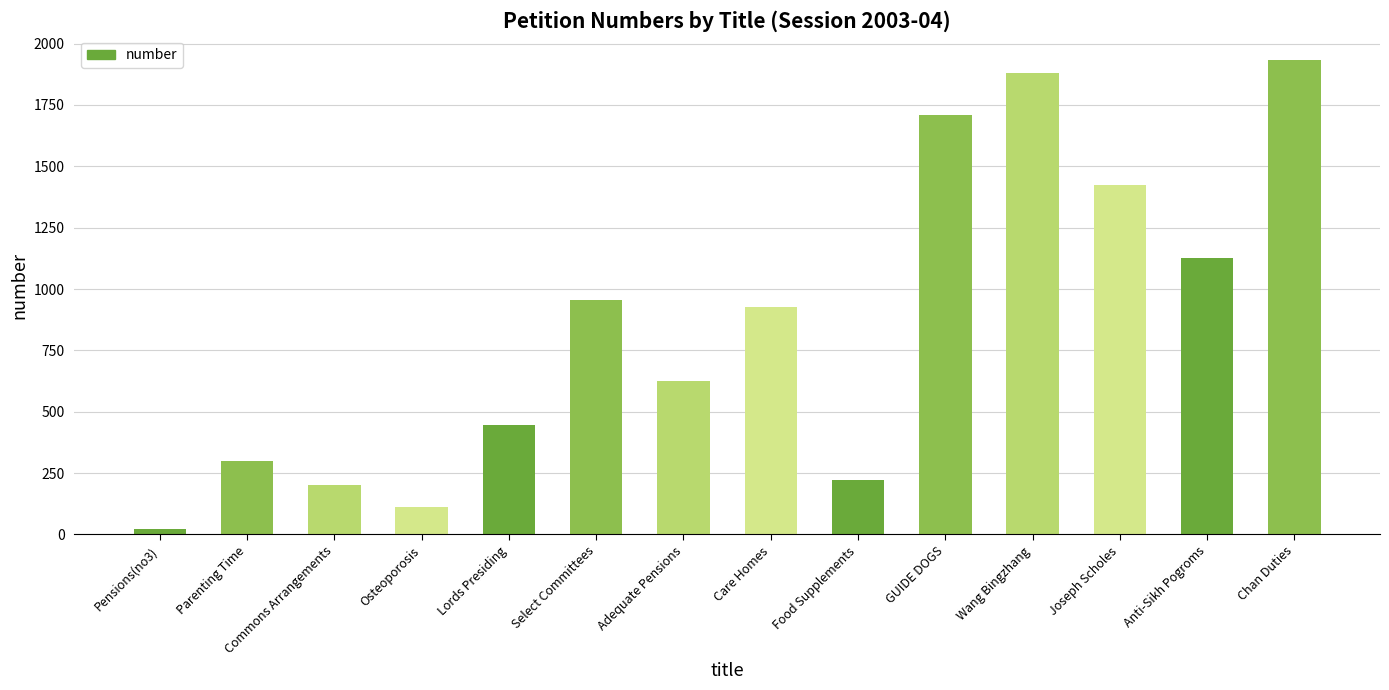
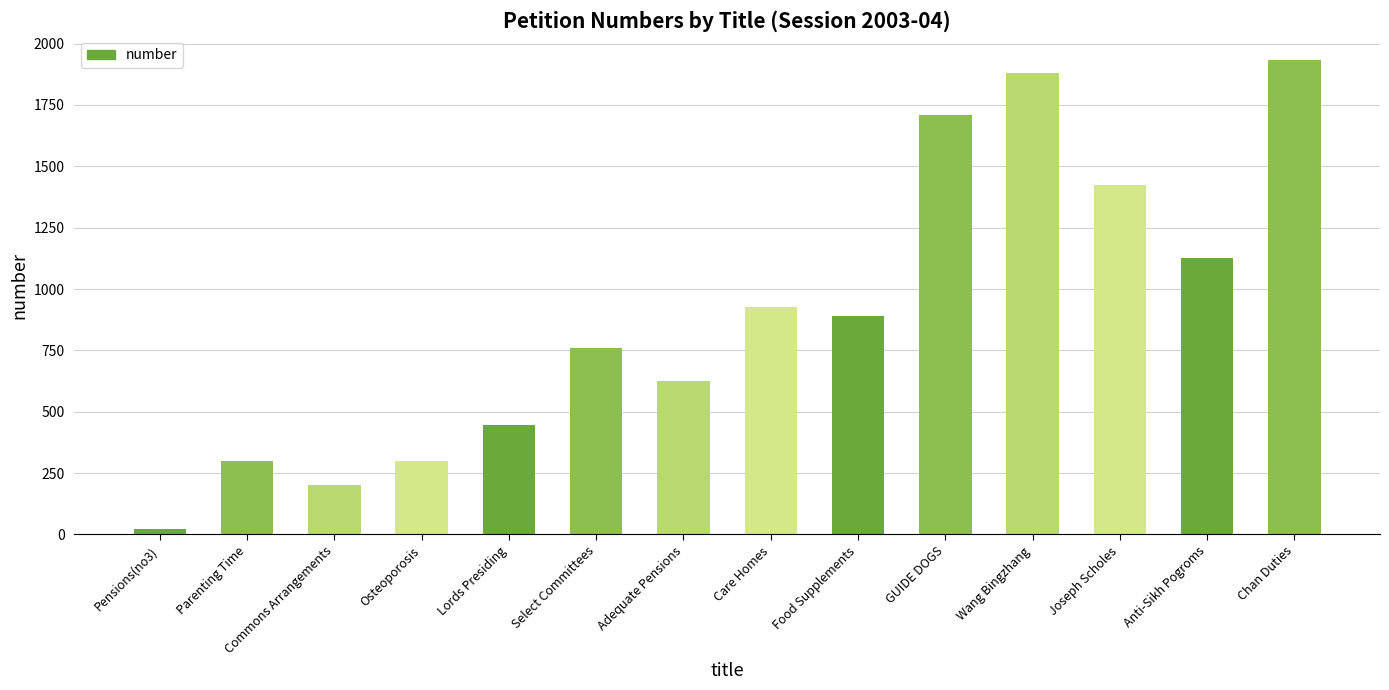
Osteoporosis: 110 -> 300
Select Committees: 960 -> 760
Food Supplements: 220 -> 890
